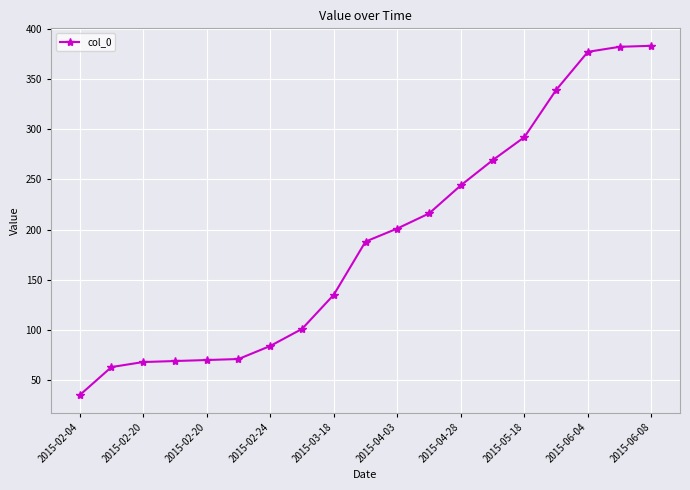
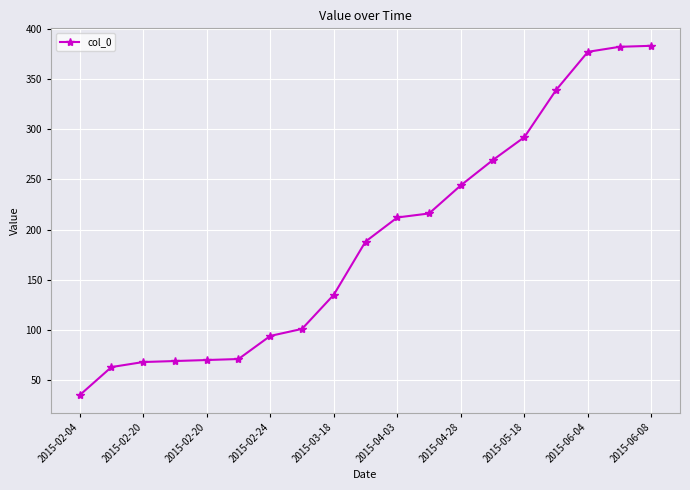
2015-02-24: 84 -> 94
2015-04-03: 201 -> 212
